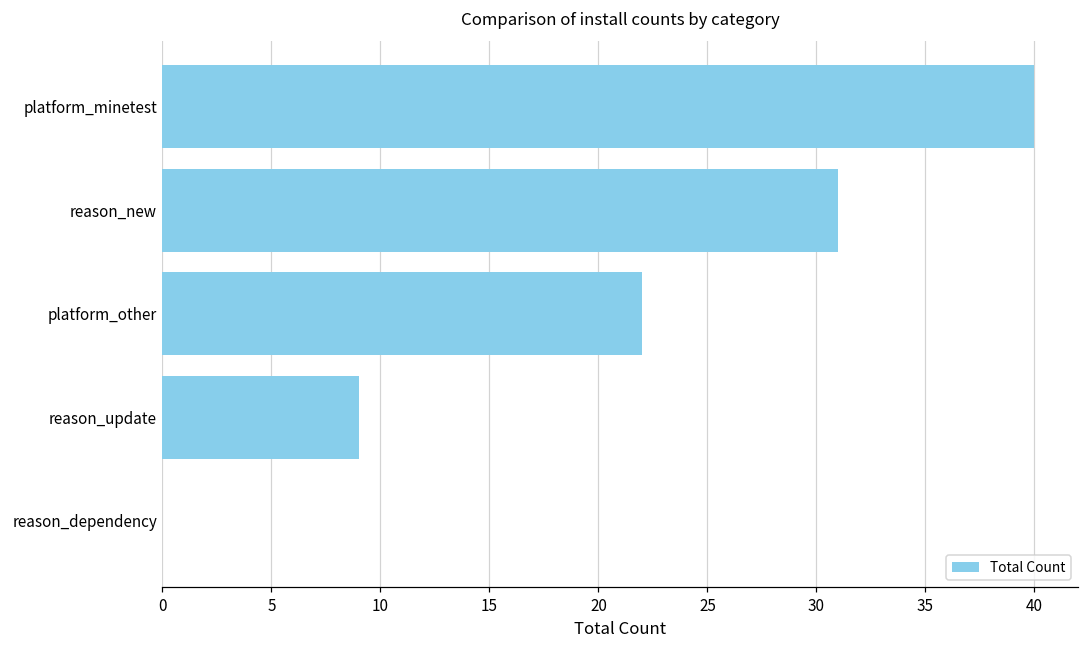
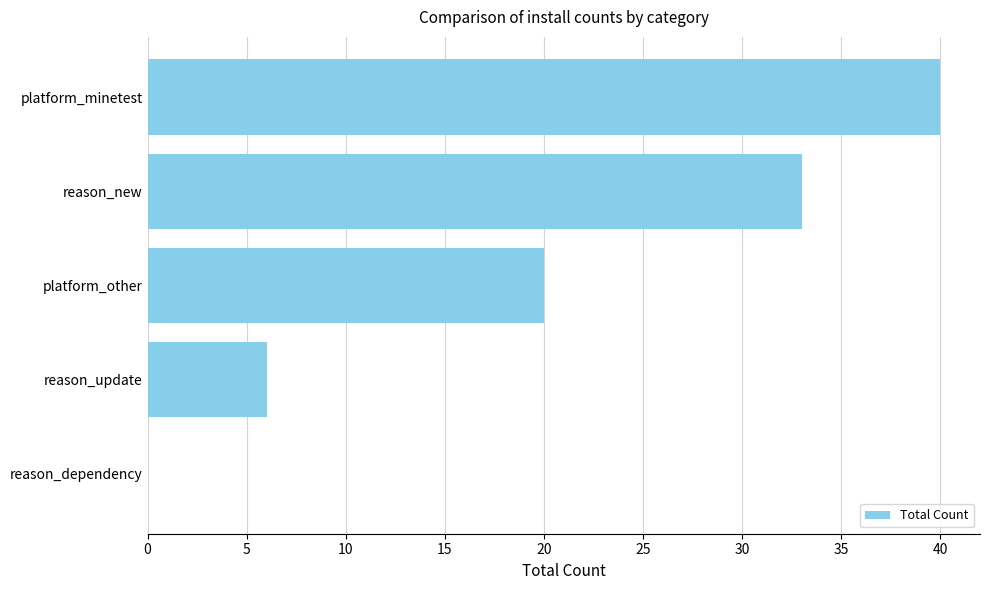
reason_new: 31 -> 33
platform_other: 22 -> 20
reason_update: 9 -> 6
